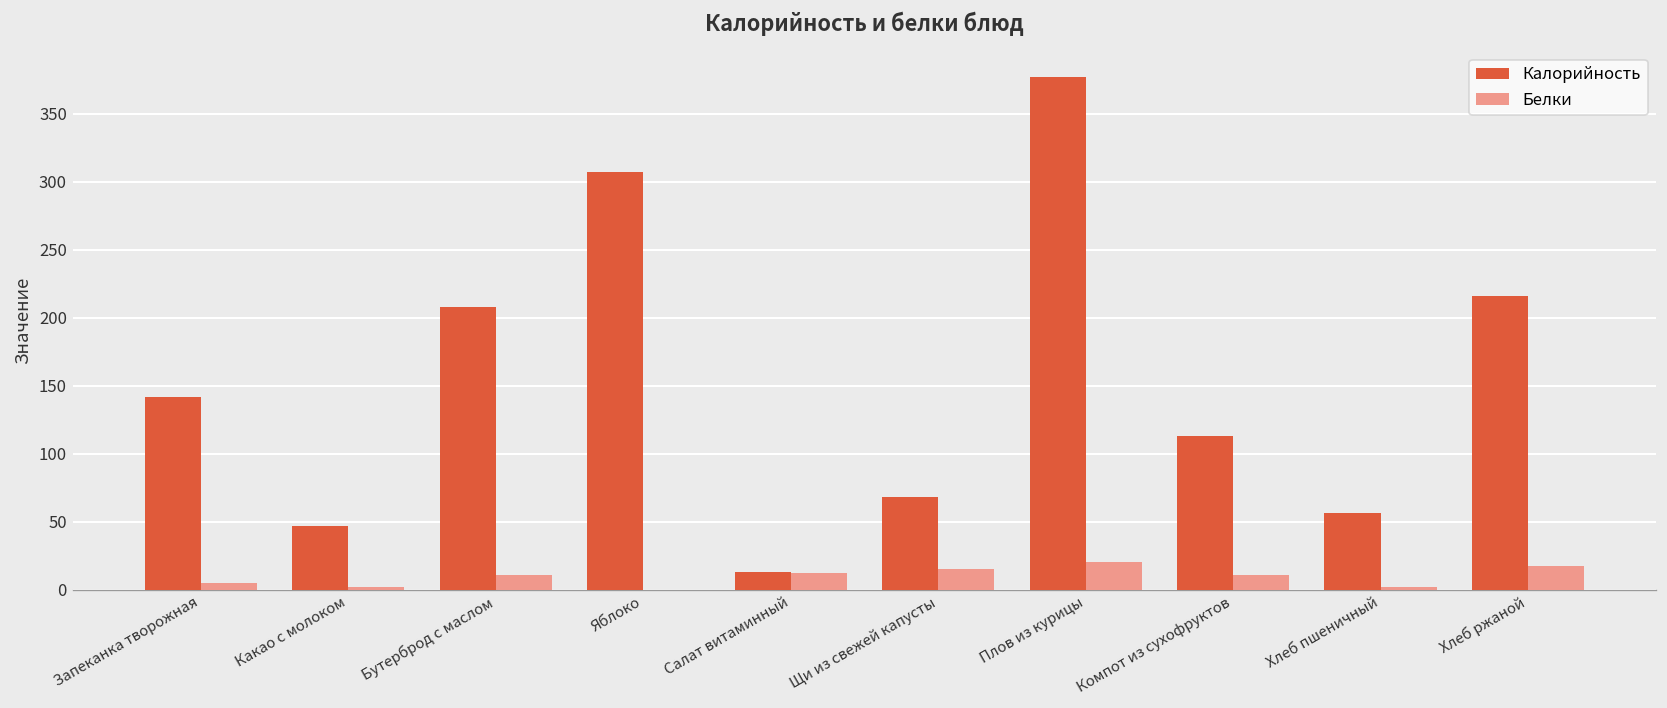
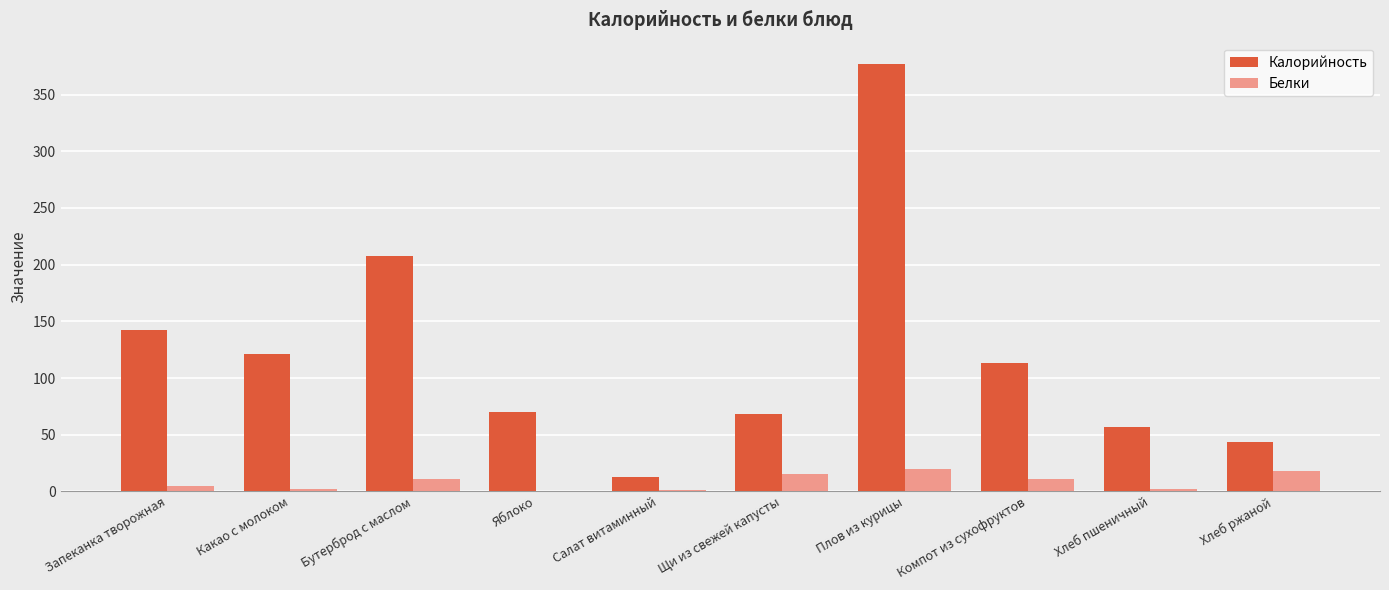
Калорийность, Какао с молоком: 47 -> 121
Калорийность, Яблоко: 307 -> 70
Белки, Салат витаминный: 12 -> 1
Калорийность, Хлеб ржаной: 216 -> 44
